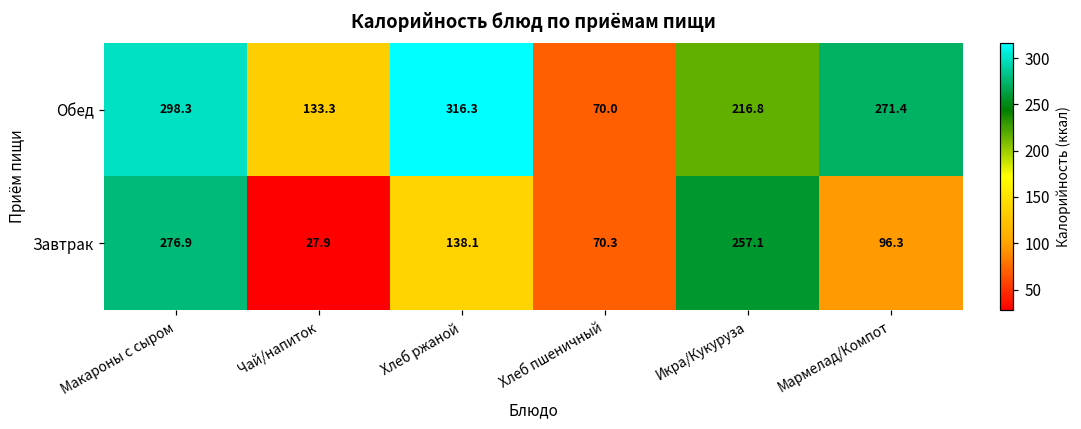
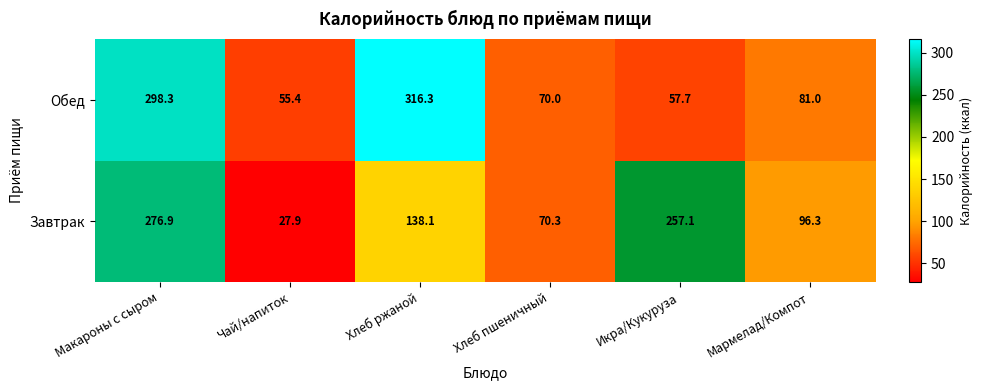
Обед, Чай/напиток: 133.3 -> 55.4
Обед, Икра/Кукуруза: 216.8 -> 57.7
Обед, Мармелад/Компот: 271.4 -> 81.0
